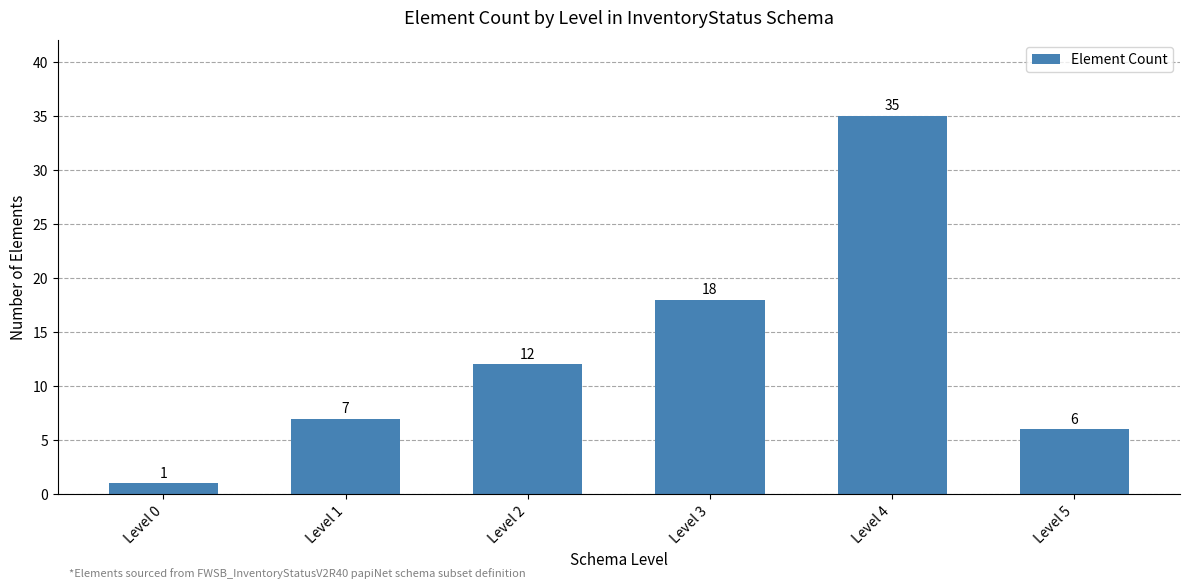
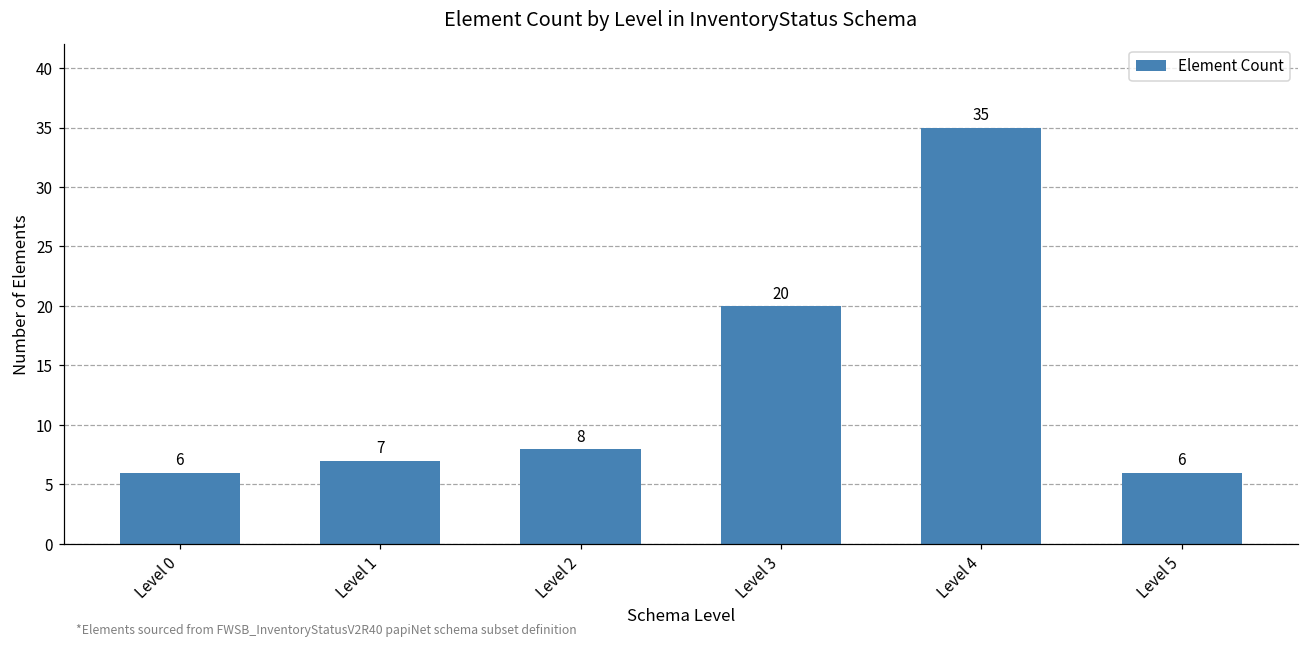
Level 0: 1 -> 6
Level 2: 12 -> 8
Level 3: 18 -> 20
